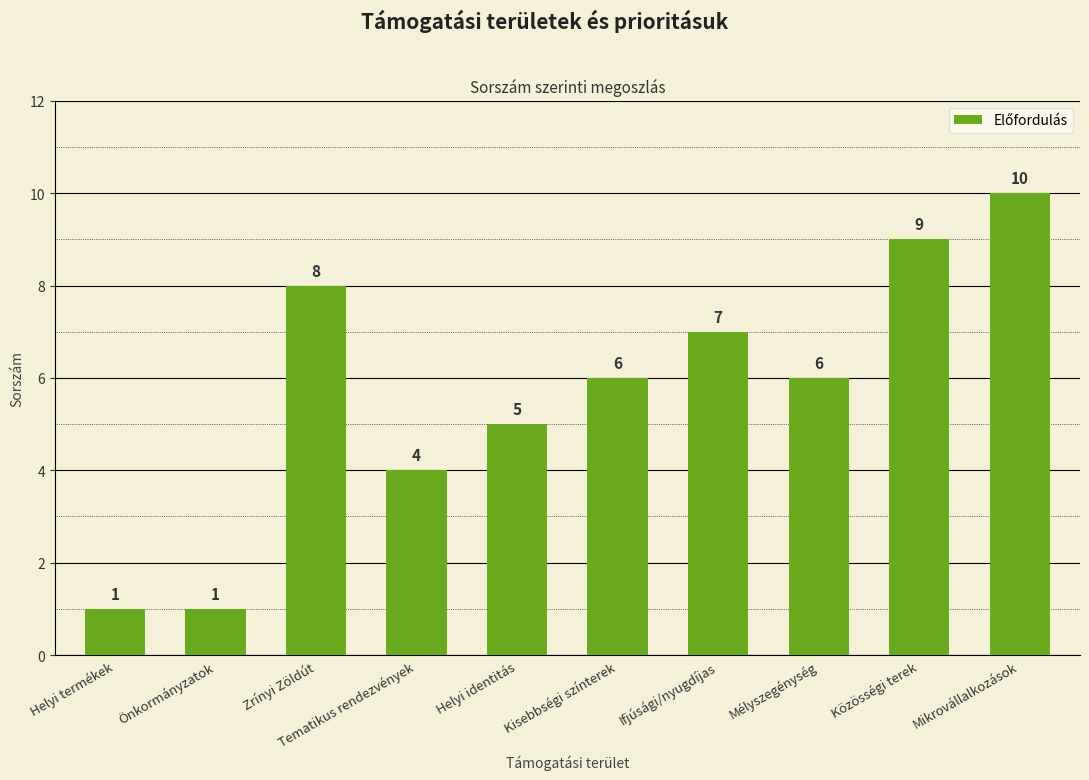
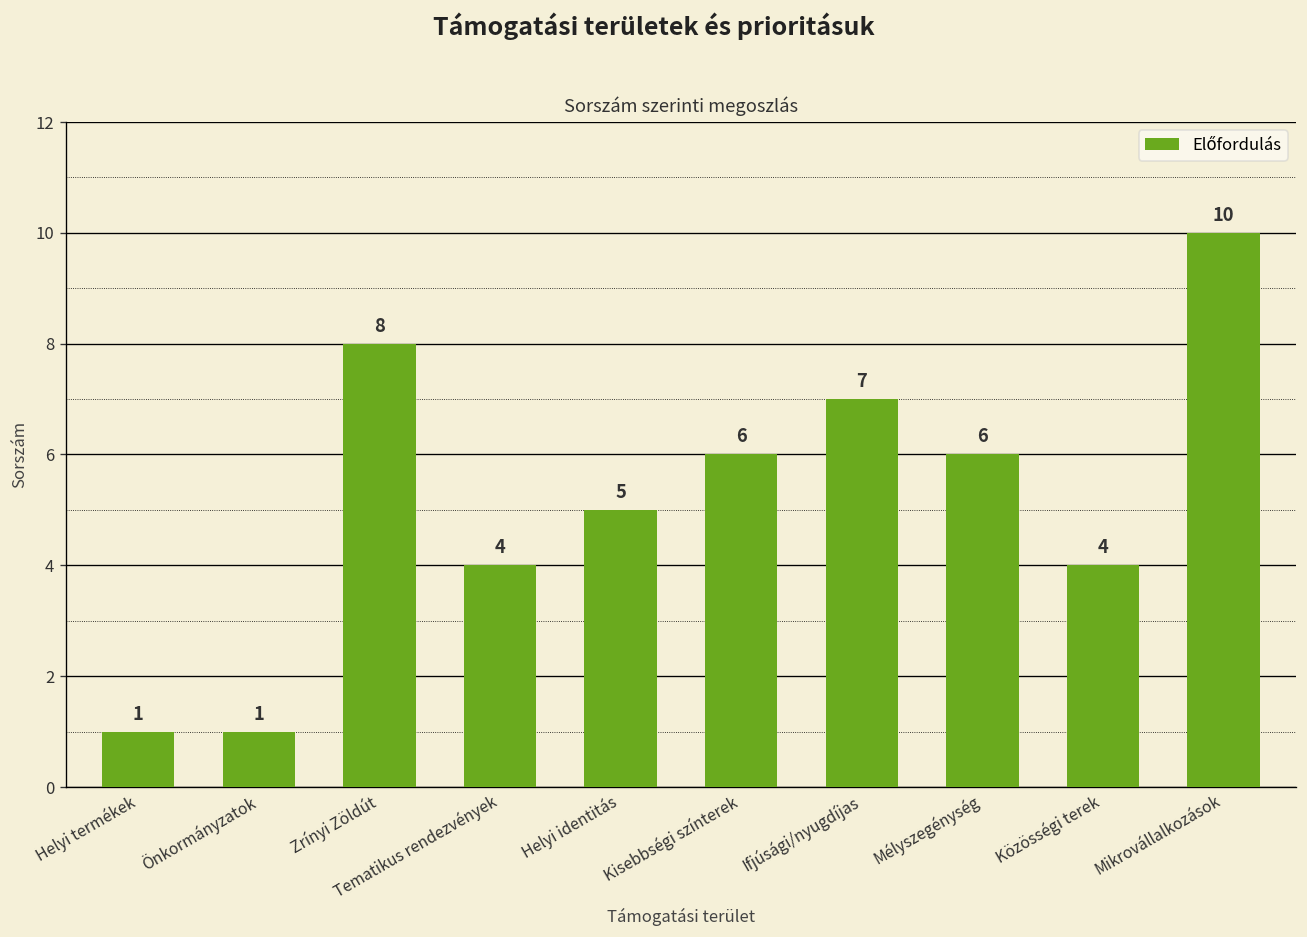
Közösségi terek: 9 -> 4
